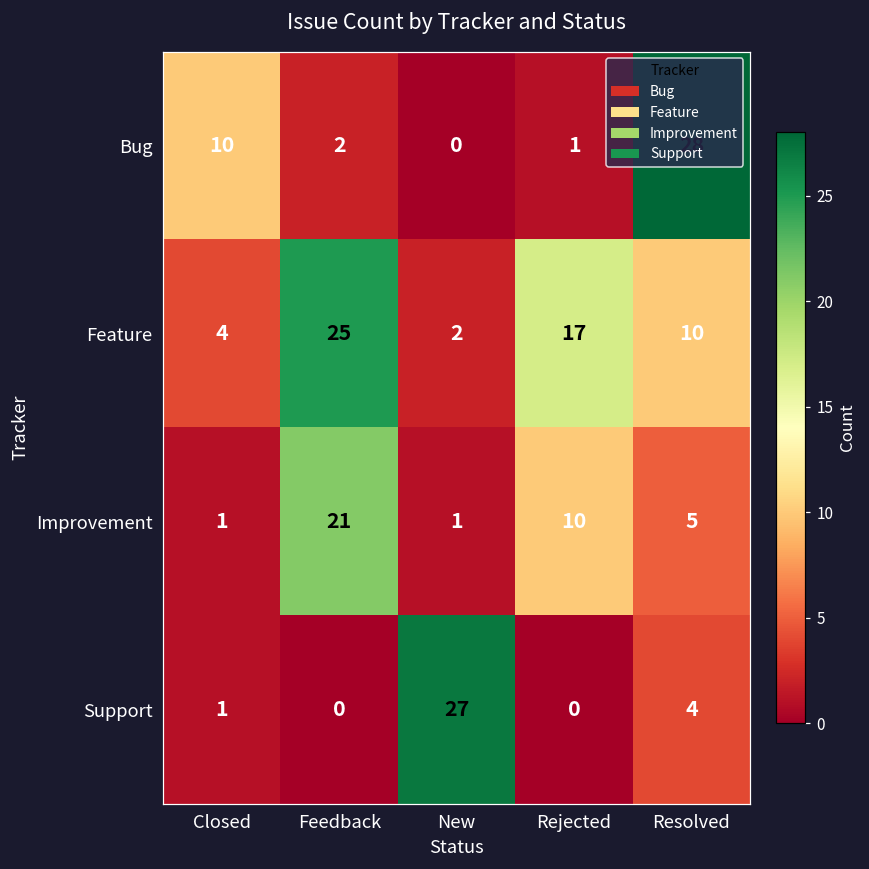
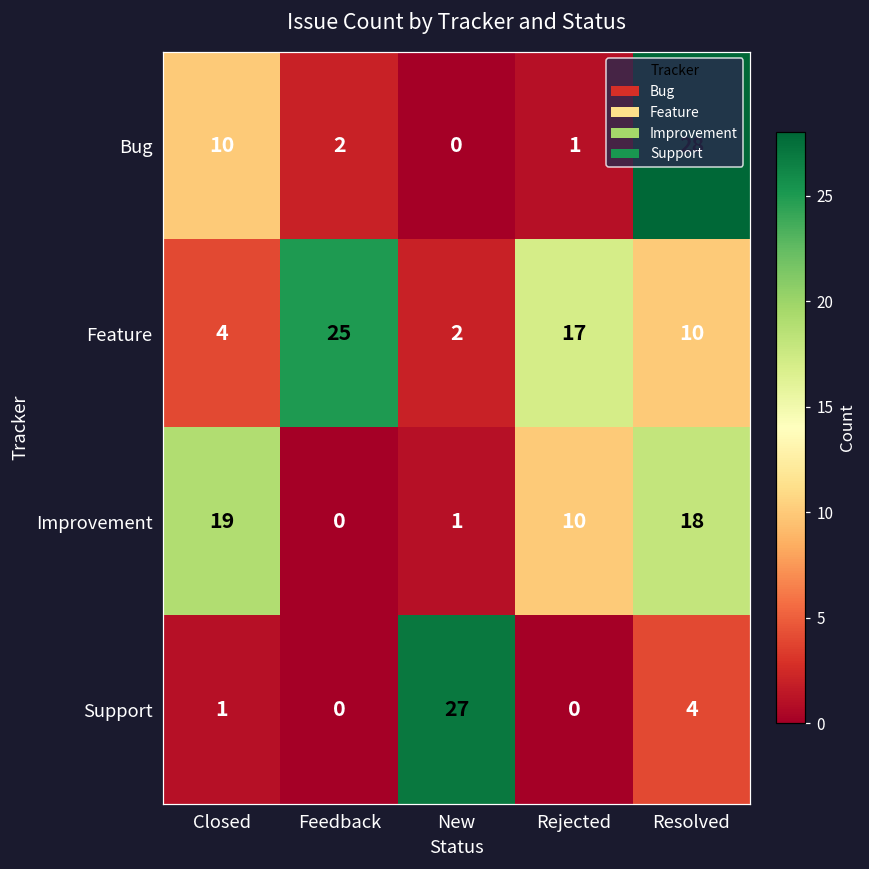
Improvement, Closed: 1 -> 19
Improvement, Feedback: 21 -> 0
Improvement, Resolved: 5 -> 18
